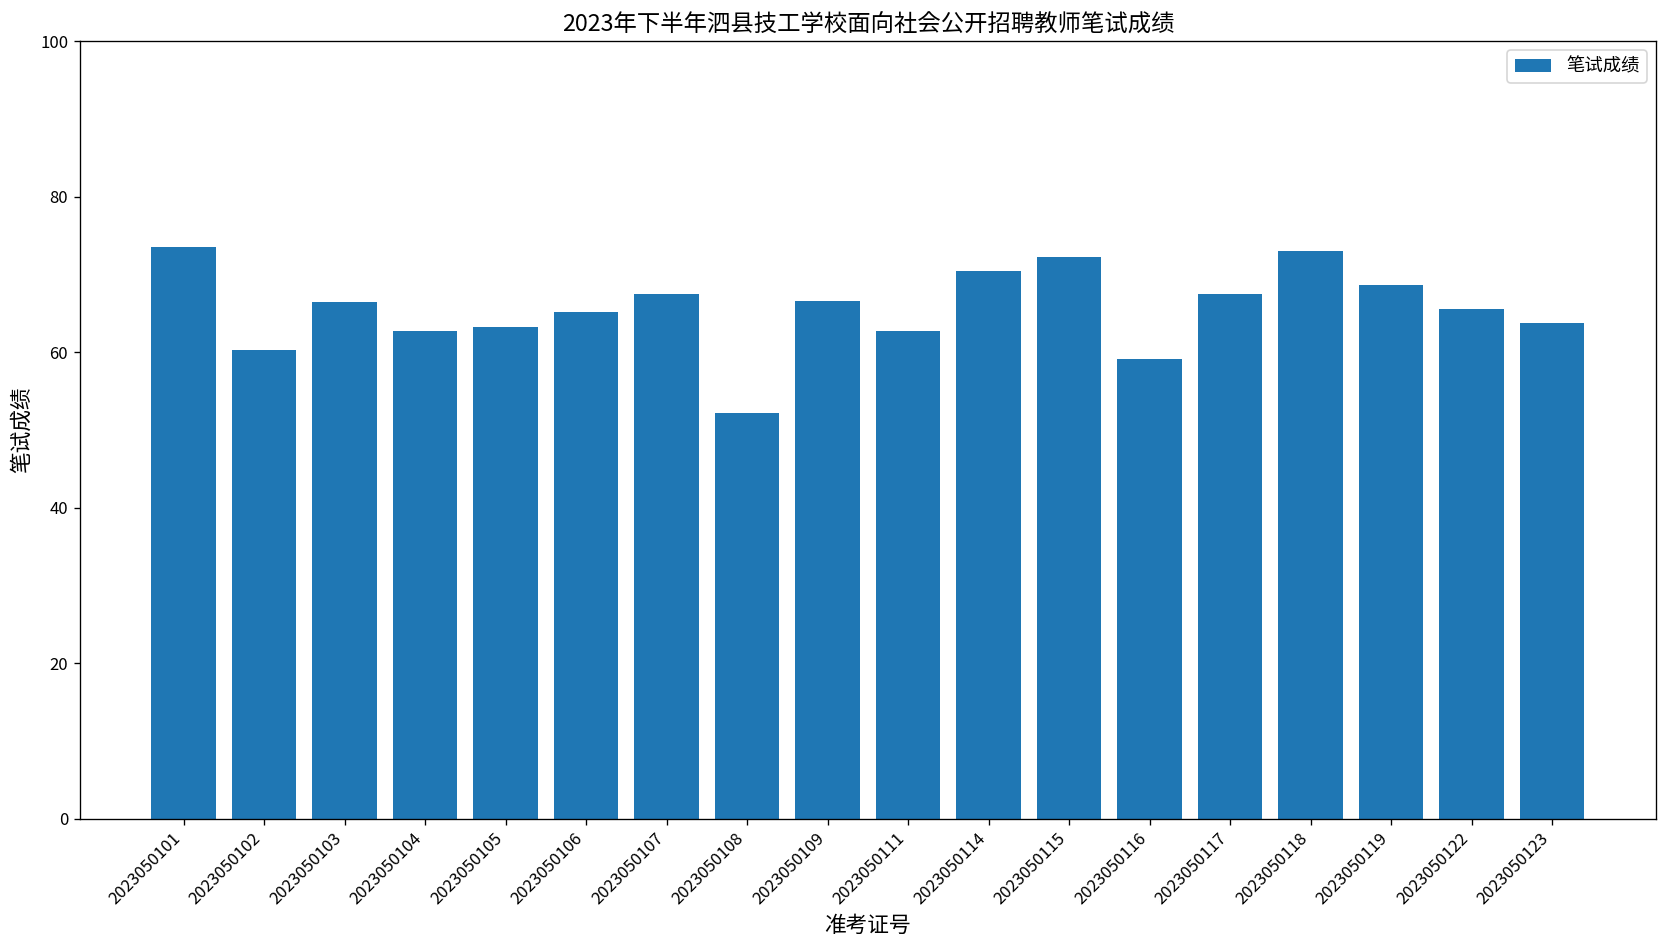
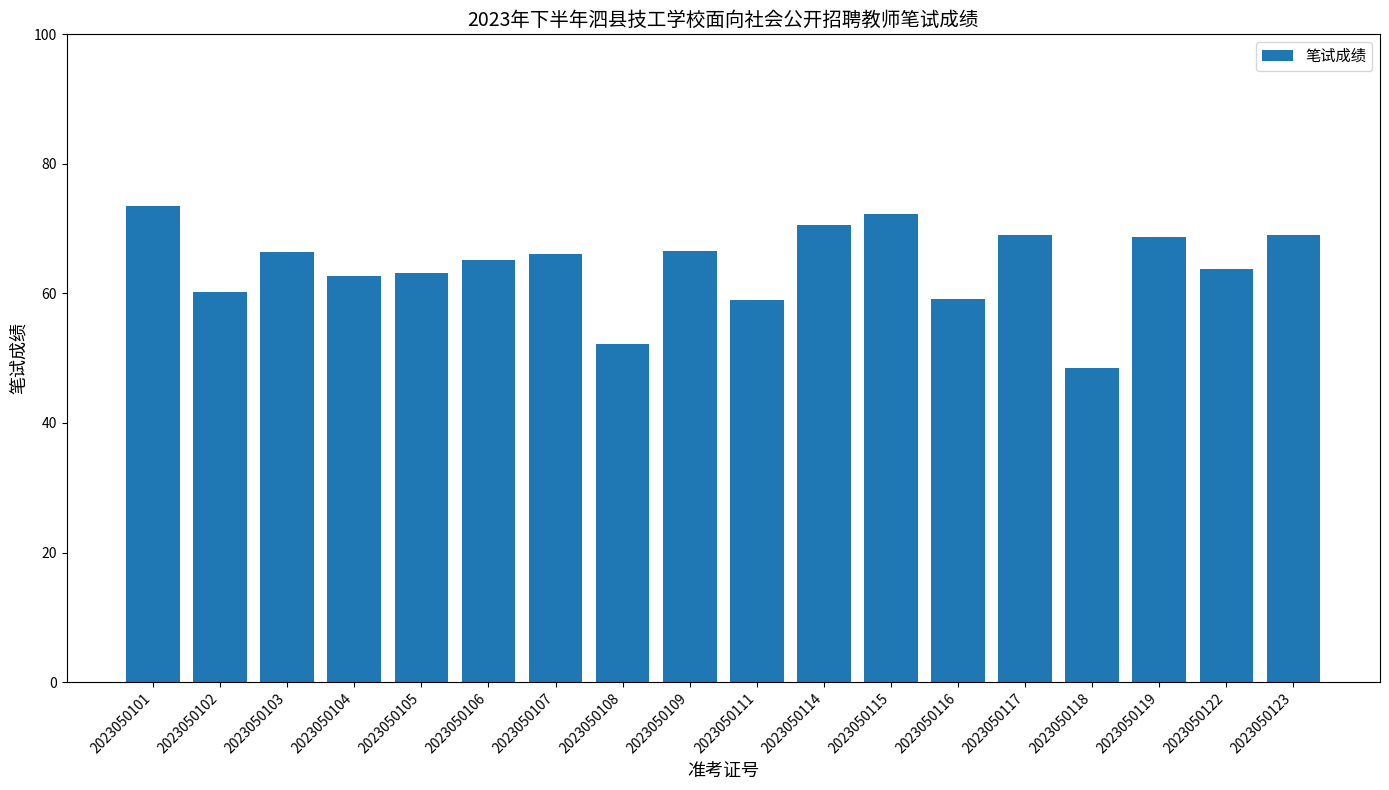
2023050107: 68 -> 66
2023050111: 63 -> 59
2023050117: 68 -> 69
2023050118: 73 -> 49
2023050122: 66 -> 64
2023050123: 64 -> 69
